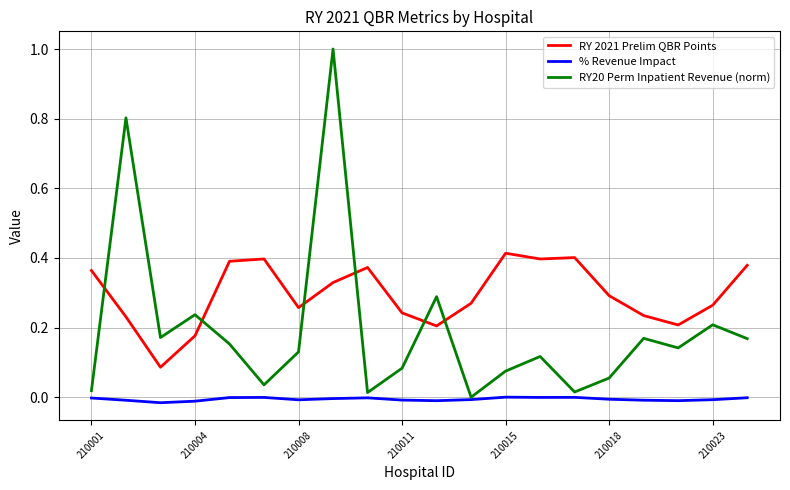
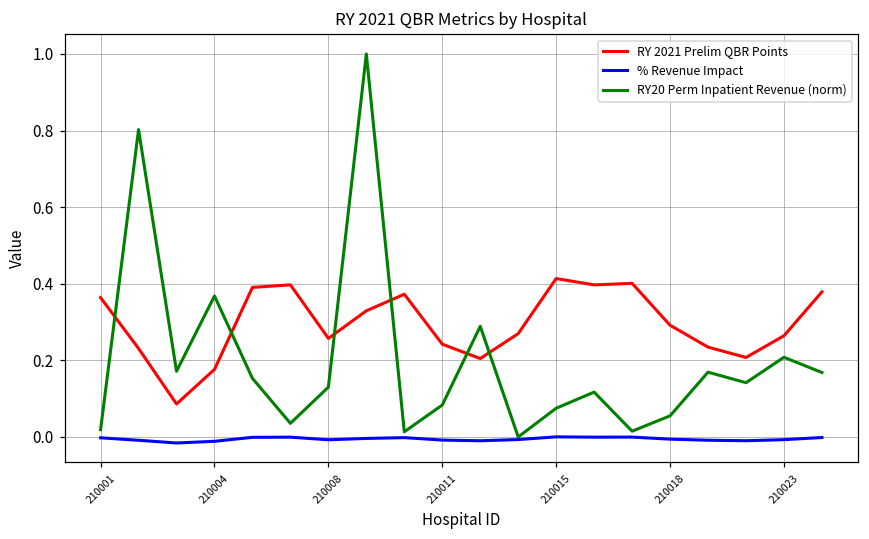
RY20 Perm Inpatient Revenue (norm), 210004: 0.24 -> 0.37
